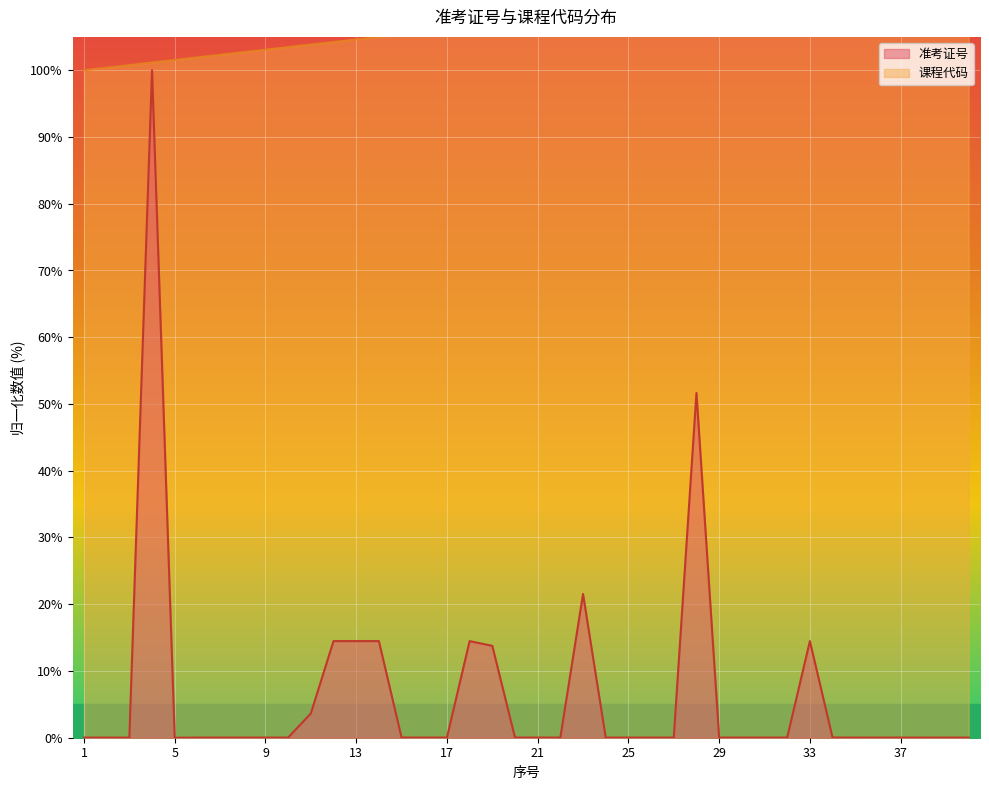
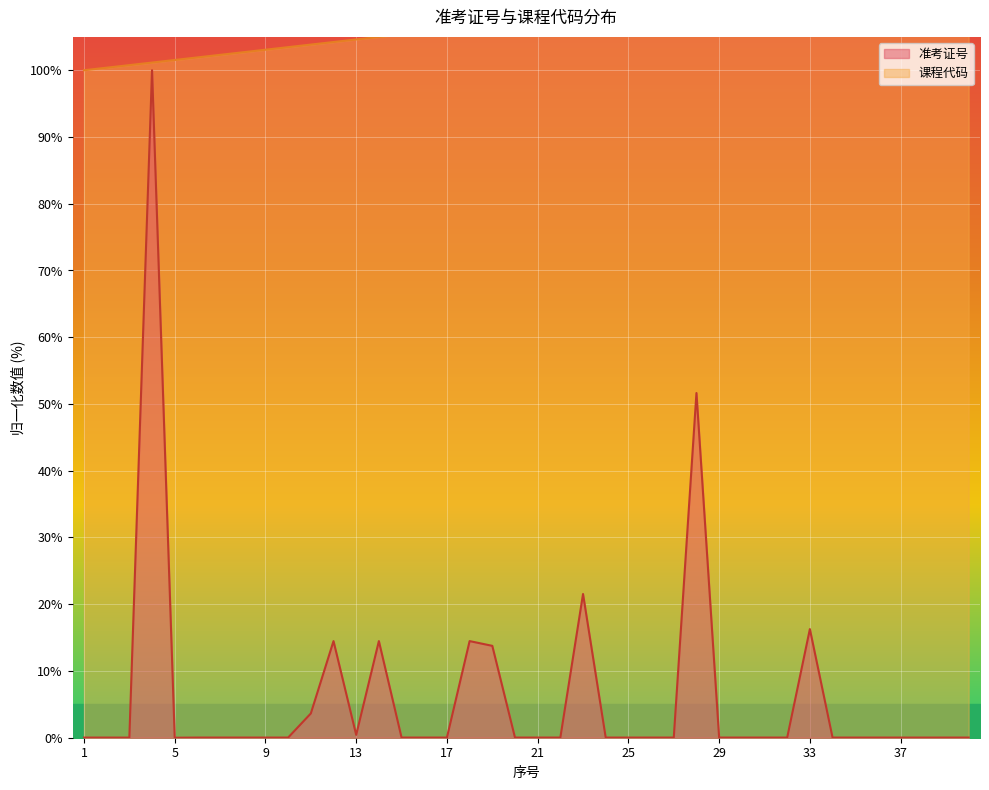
准考证号, 13: 14% -> 0%
准考证号, 33: 14% -> 16%
